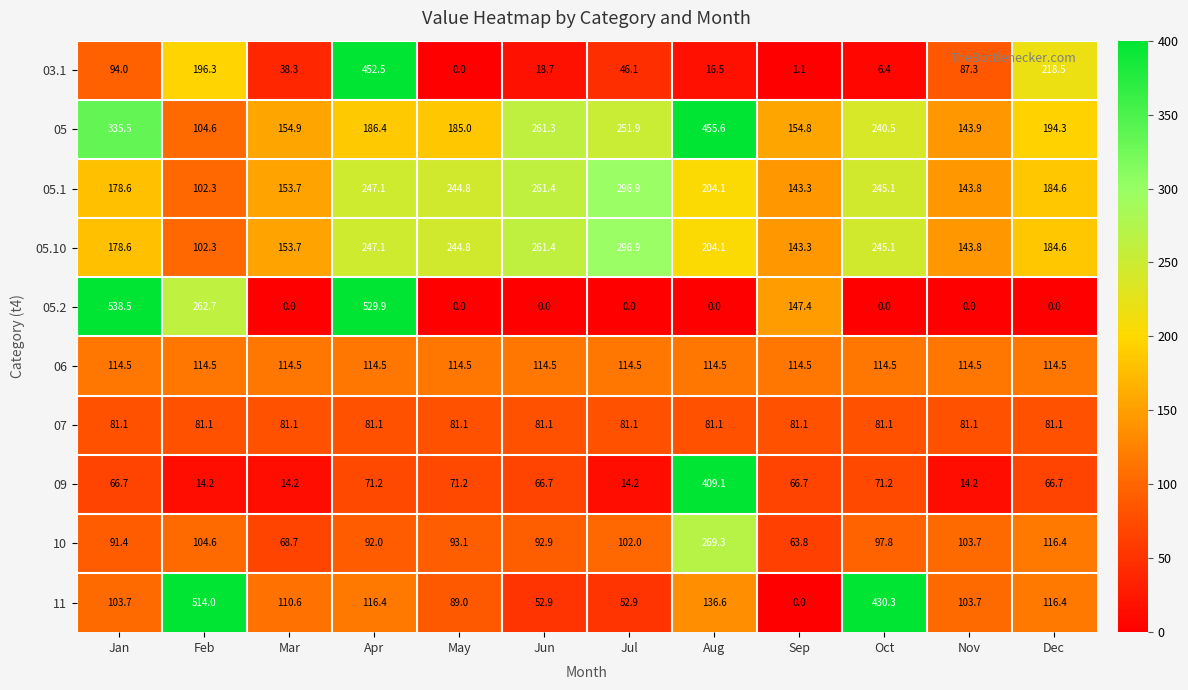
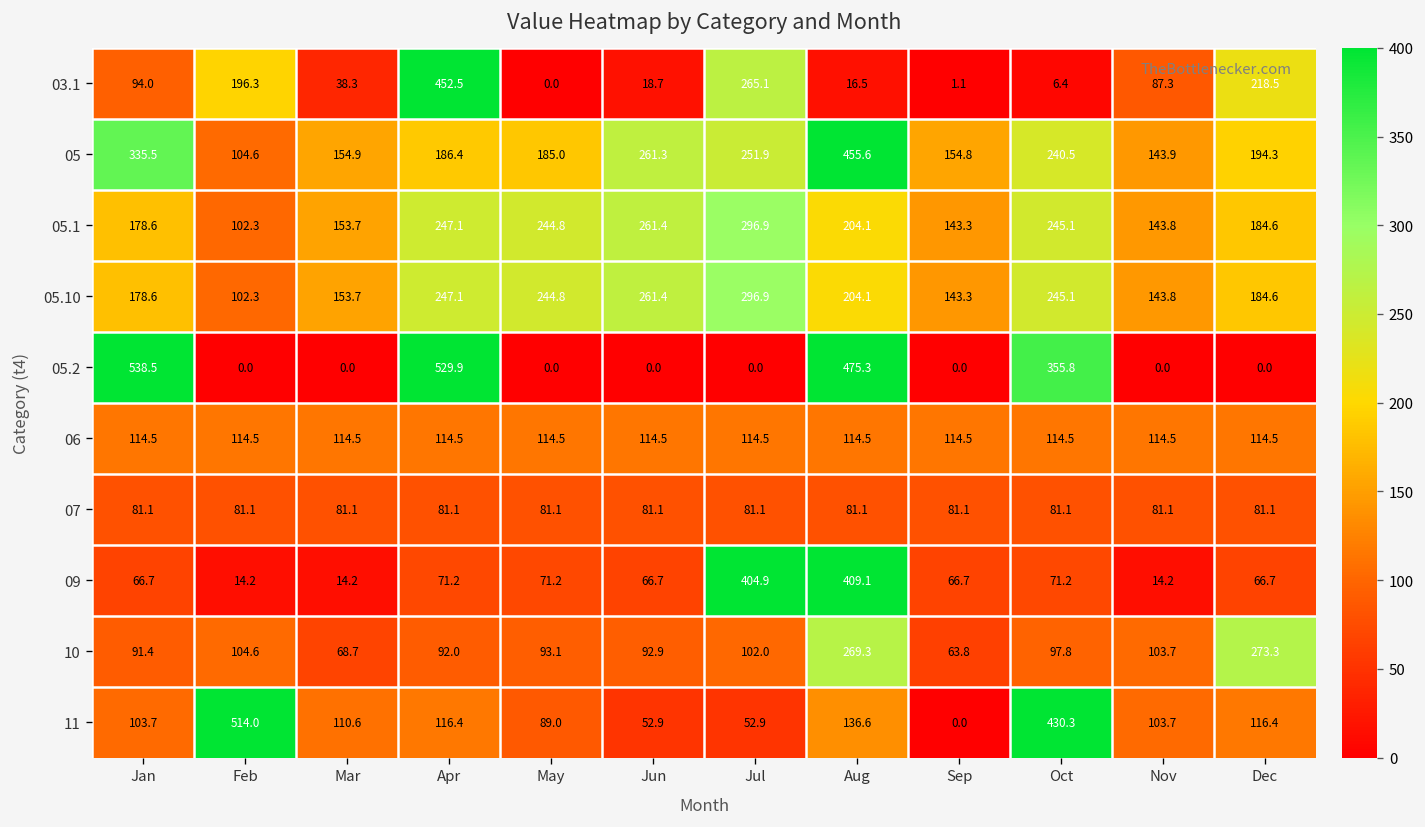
03.1, Jul: 46.1 -> 265.1
05.2, Feb: 262.7 -> 0.0
05.2, Aug: 0.0 -> 475.3
05.2, Sep: 147.4 -> 0.0
05.2, Oct: 0.0 -> 355.8
09, Jul: 14.2 -> 404.9
10, Dec: 116.4 -> 273.3
